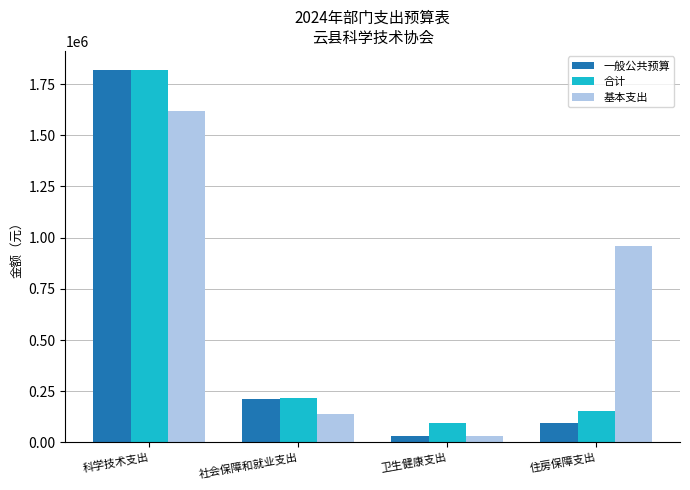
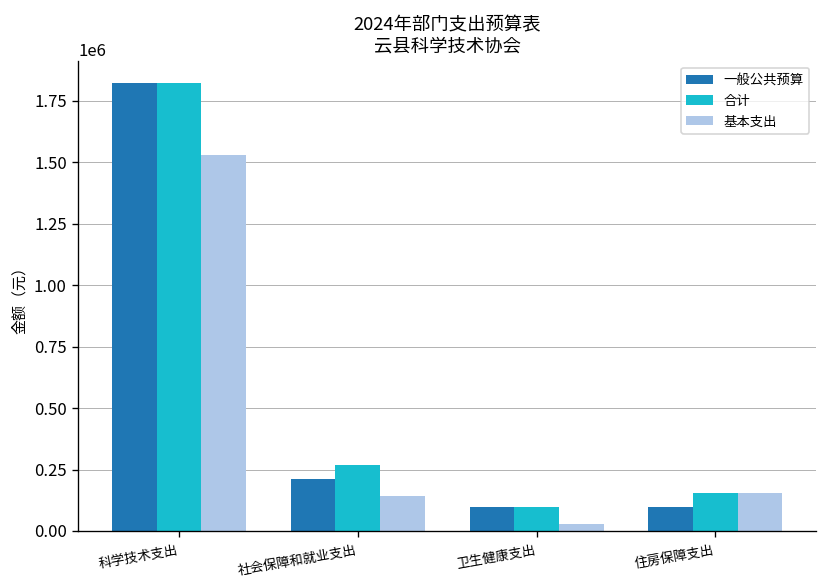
基本支出, 科学技术支出: 1620000 -> 1530000
合计, 社会保障和就业支出: 220000 -> 270000
一般公共预算, 卫生健康支出: 30000 -> 100000
基本支出, 住房保障支出: 960000 -> 150000
